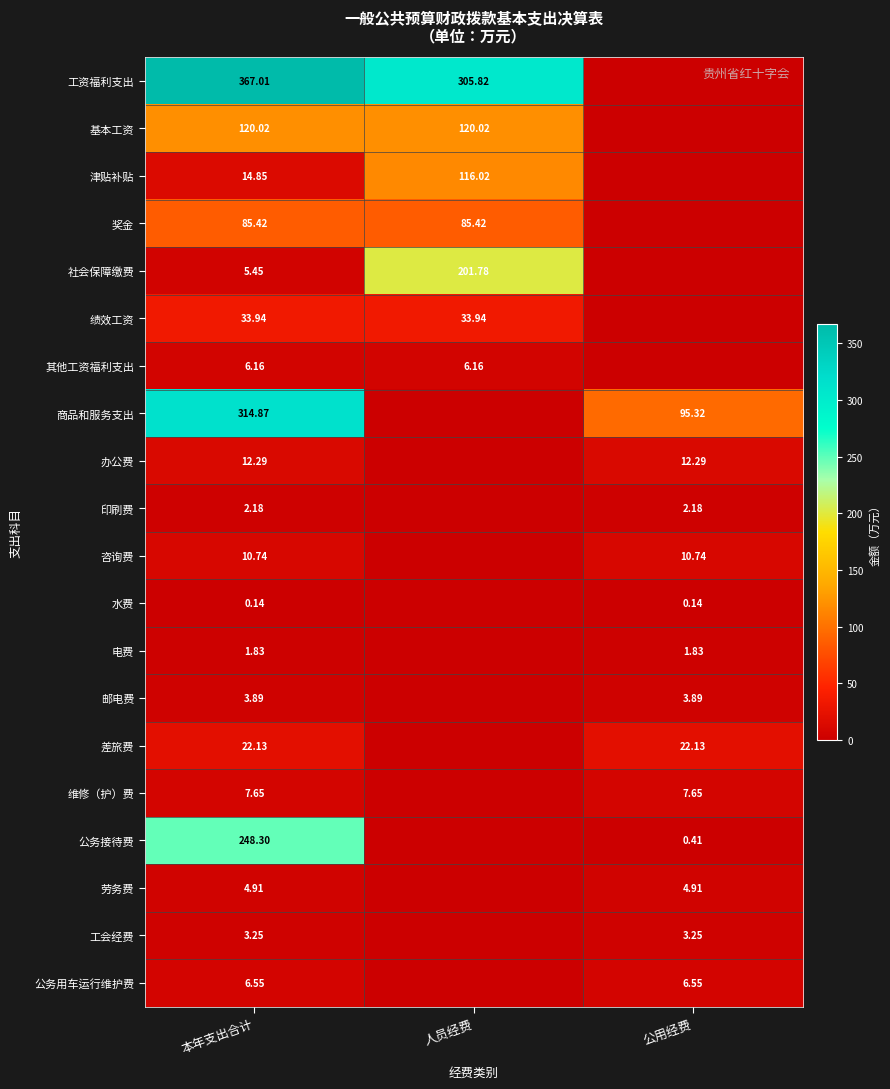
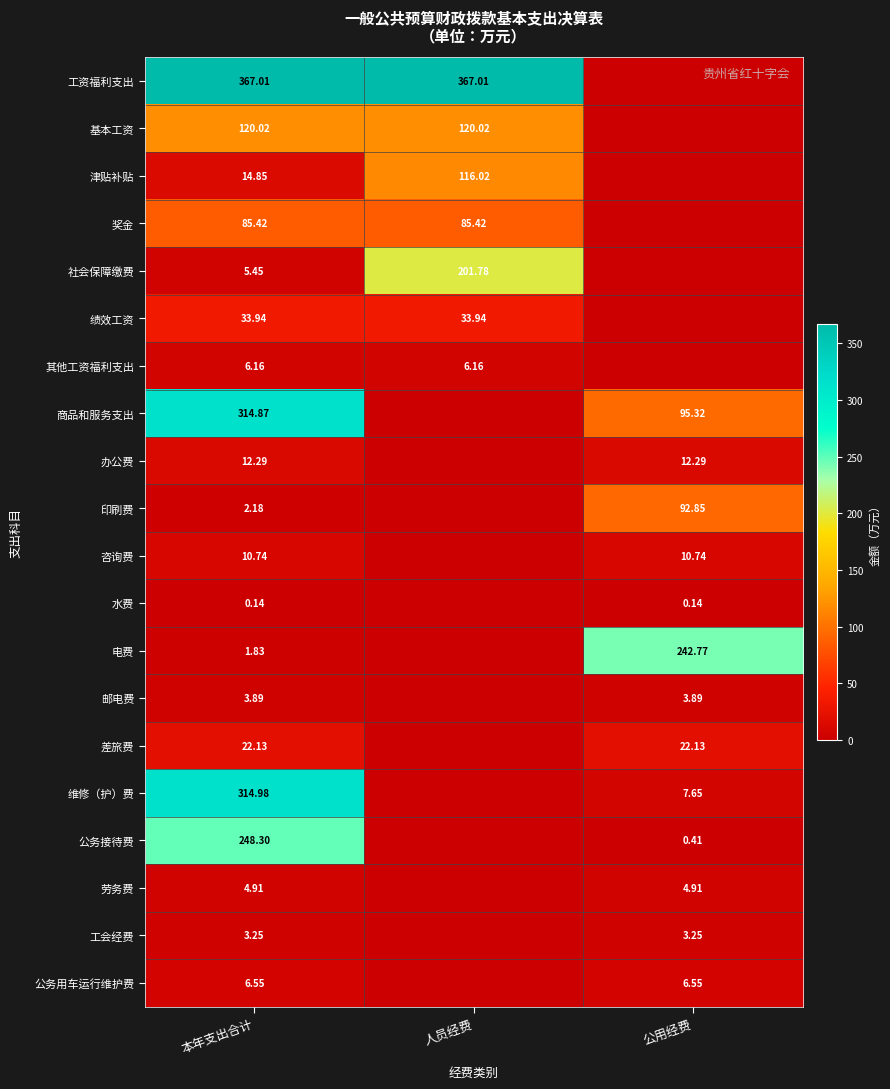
工资福利支出, 人员经费: 305.82 -> 367.01
印刷费, 公用经费: 2.18 -> 92.85
电费, 公用经费: 1.83 -> 242.77
维修（护）费, 本年支出合计: 7.65 -> 314.98
